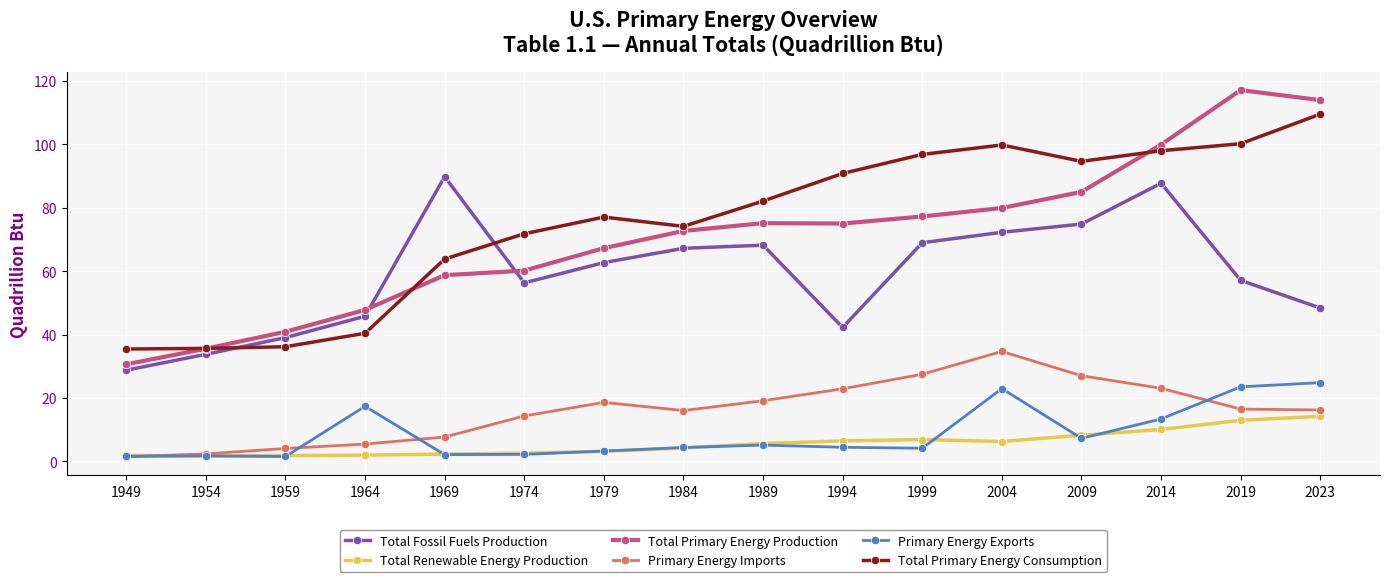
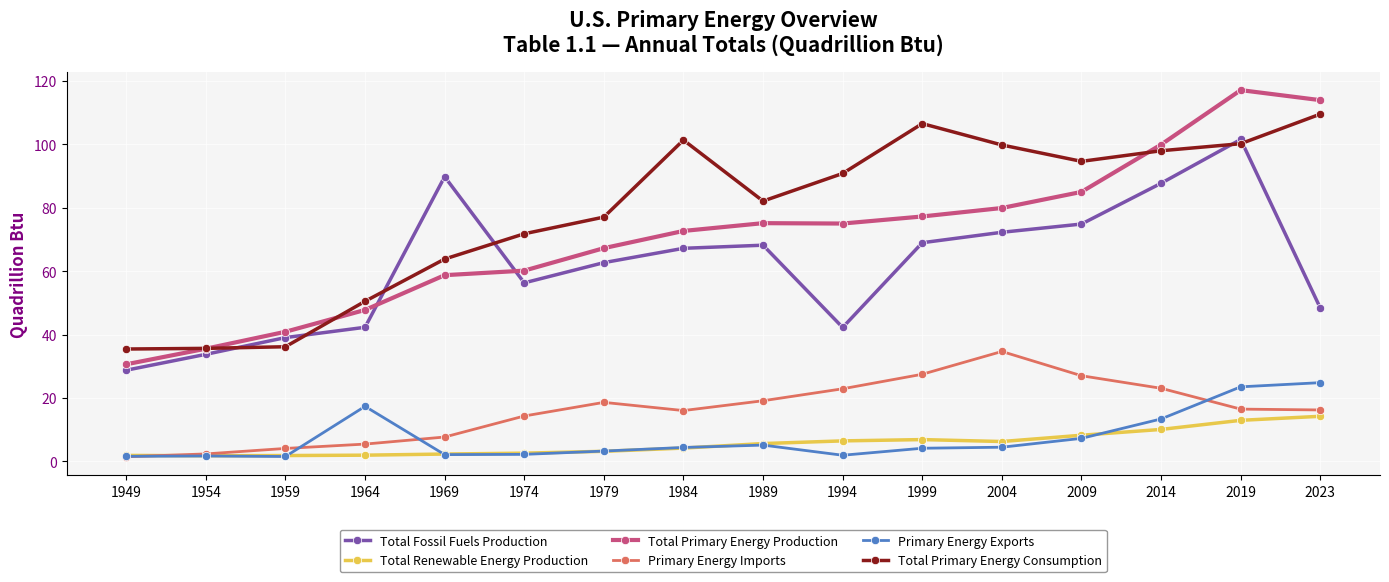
Total Fossil Fuels Production, 1964: 46 -> 42
Total Primary Energy Consumption, 1964: 40 -> 50
Total Primary Energy Consumption, 1984: 74 -> 101
Primary Energy Exports, 1994: 4 -> 2
Total Primary Energy Consumption, 1999: 97 -> 107
Primary Energy Exports, 2004: 23 -> 4
Total Fossil Fuels Production, 2019: 57 -> 102
